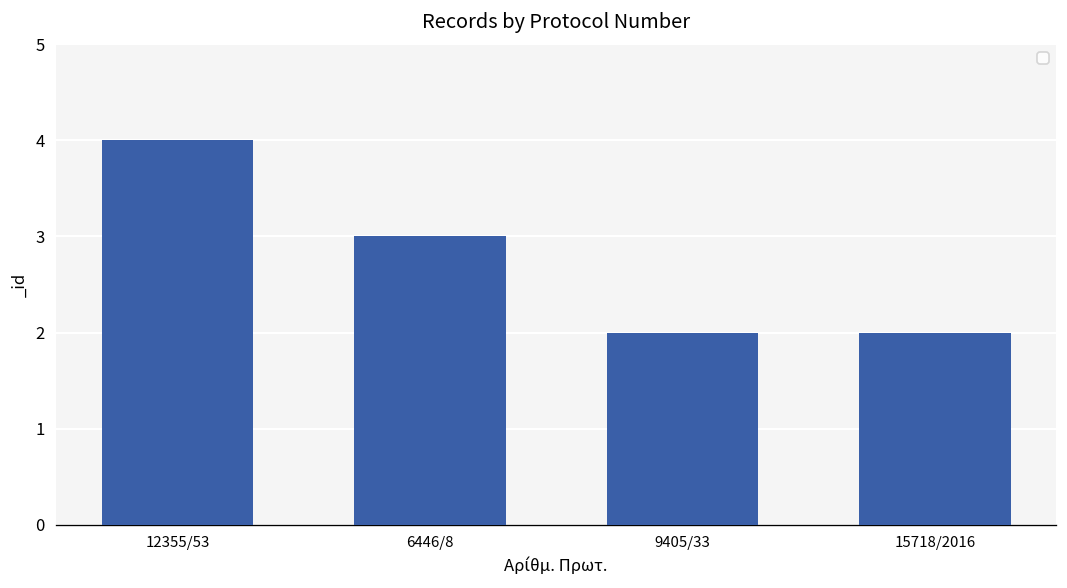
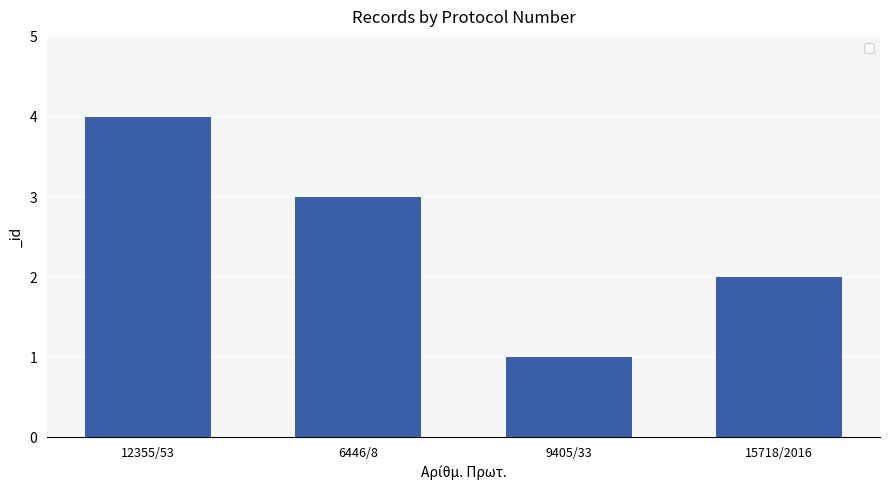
9405/33: 2 -> 1
